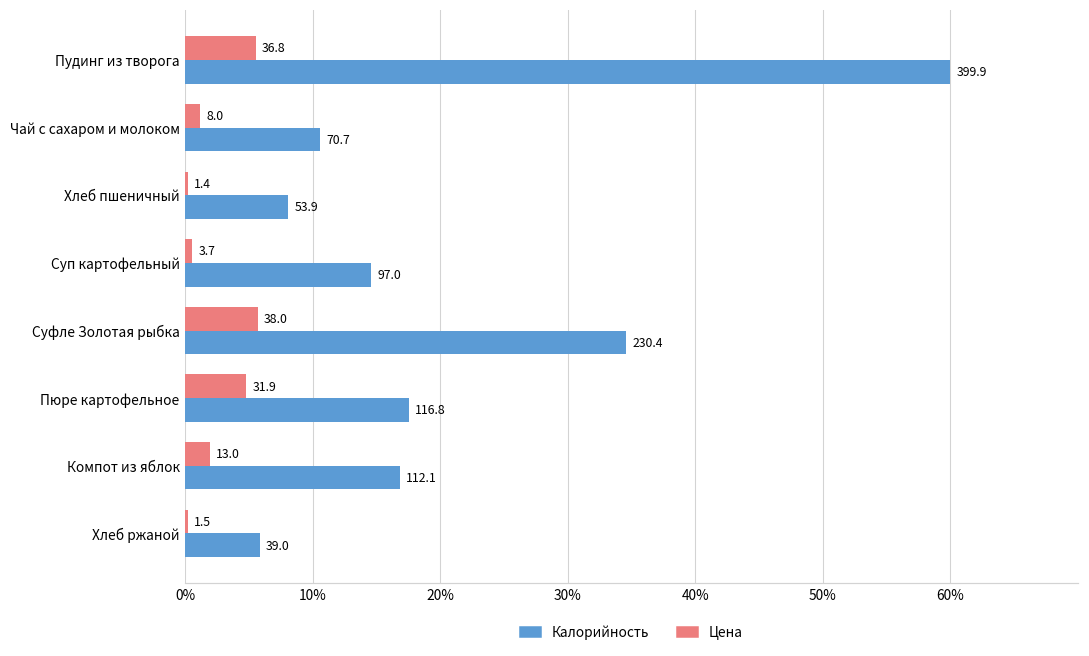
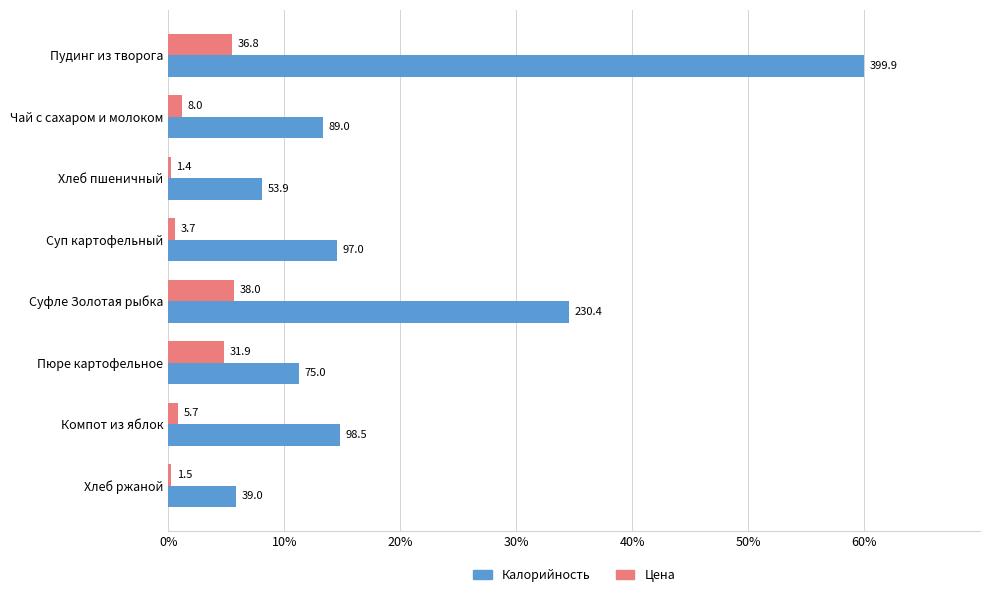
Калорийность, Чай с сахаром и молоком: 70.7 -> 89.0
Калорийность, Пюре картофельное: 116.8 -> 75.0
Цена, Компот из яблок: 13.0 -> 5.7
Калорийность, Компот из яблок: 112.1 -> 98.5
